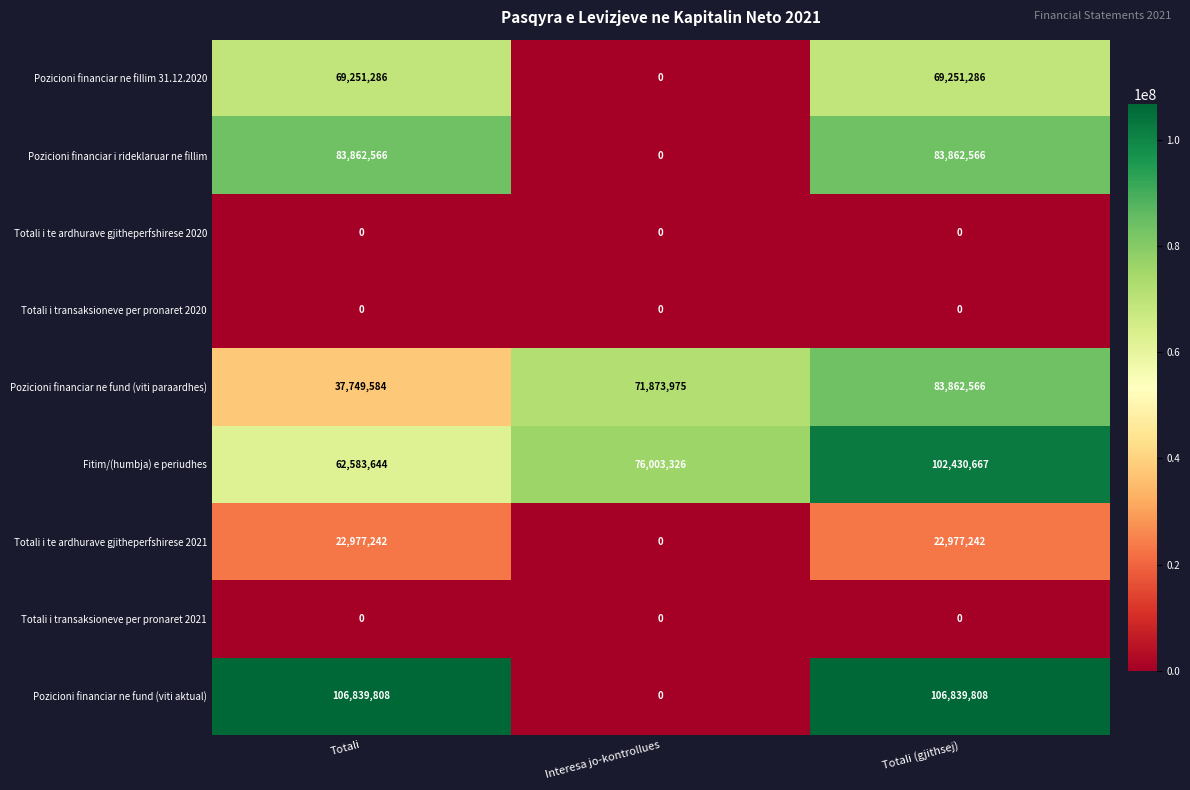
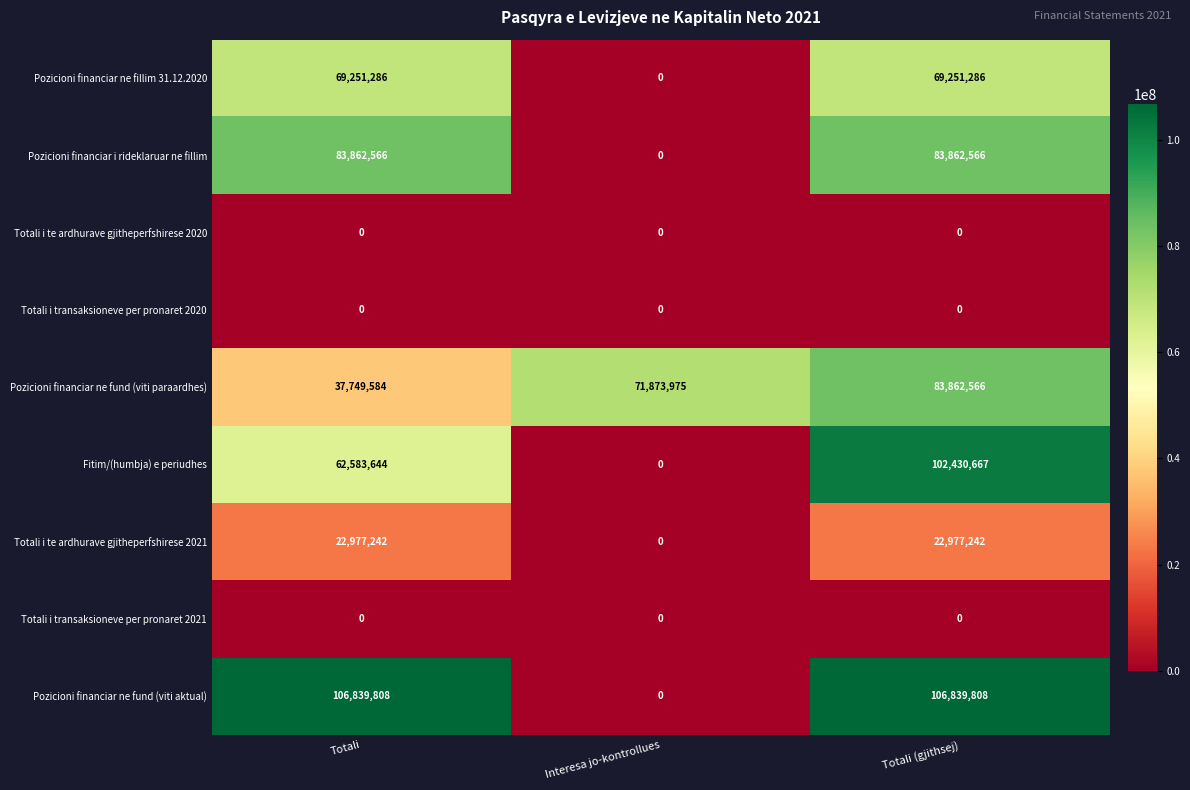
Fitim/(humbja) e periudhes, Interesa jo-kontrollues: 76,003,326 -> 0
